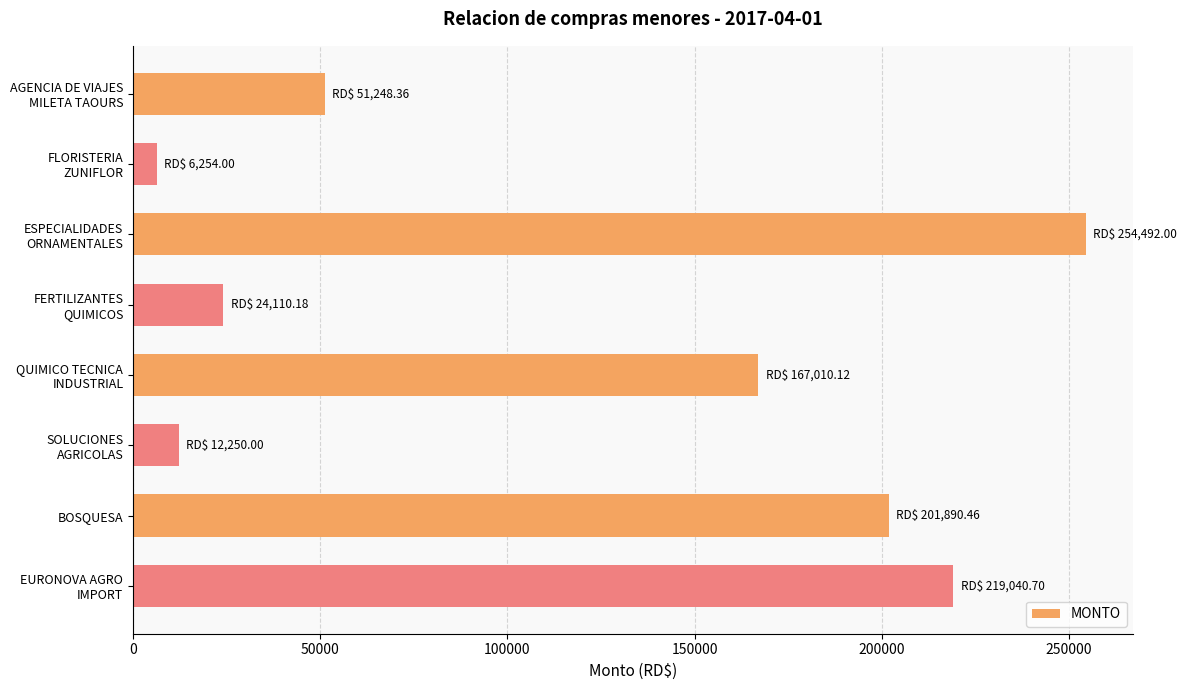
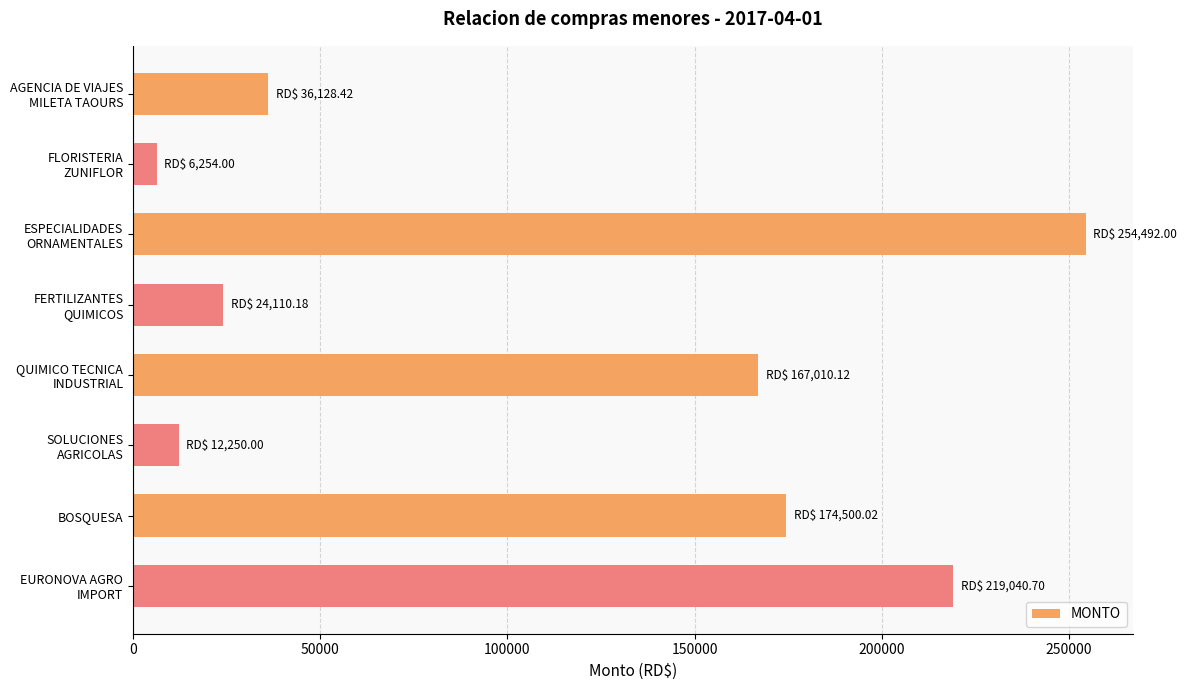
AGENCIA DE VIAJES MILETA TAOURS: 51,248.36 -> 36,128.42
BOSQUESA: 201,890.46 -> 174,500.02
